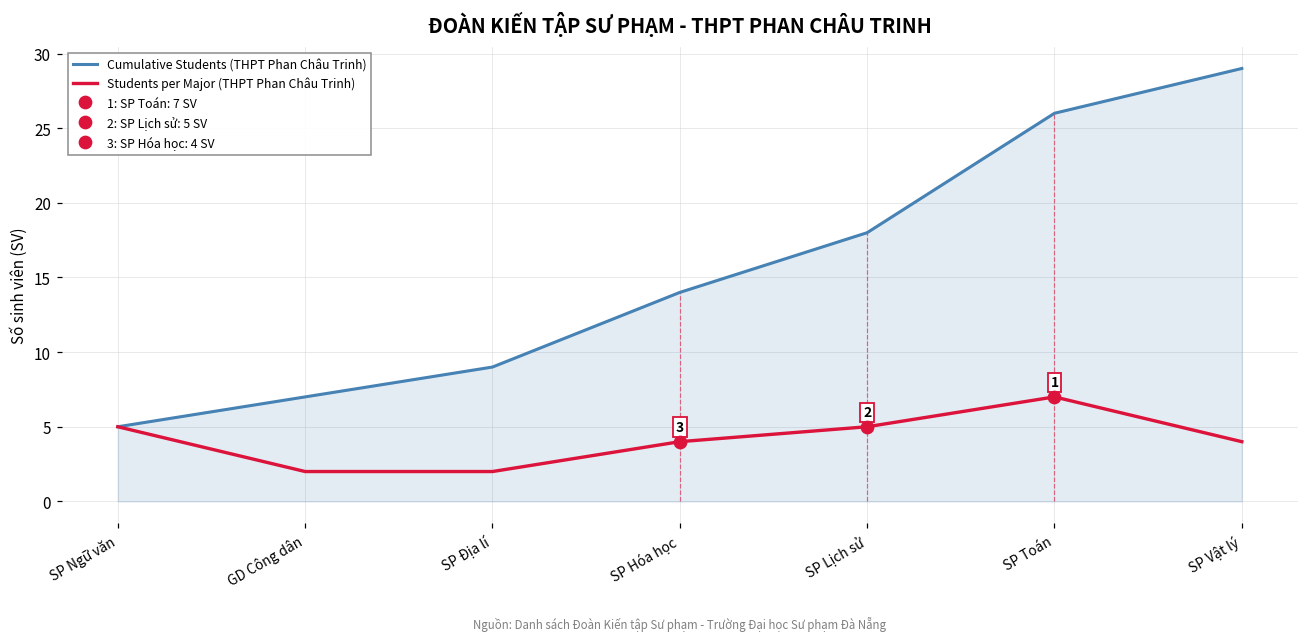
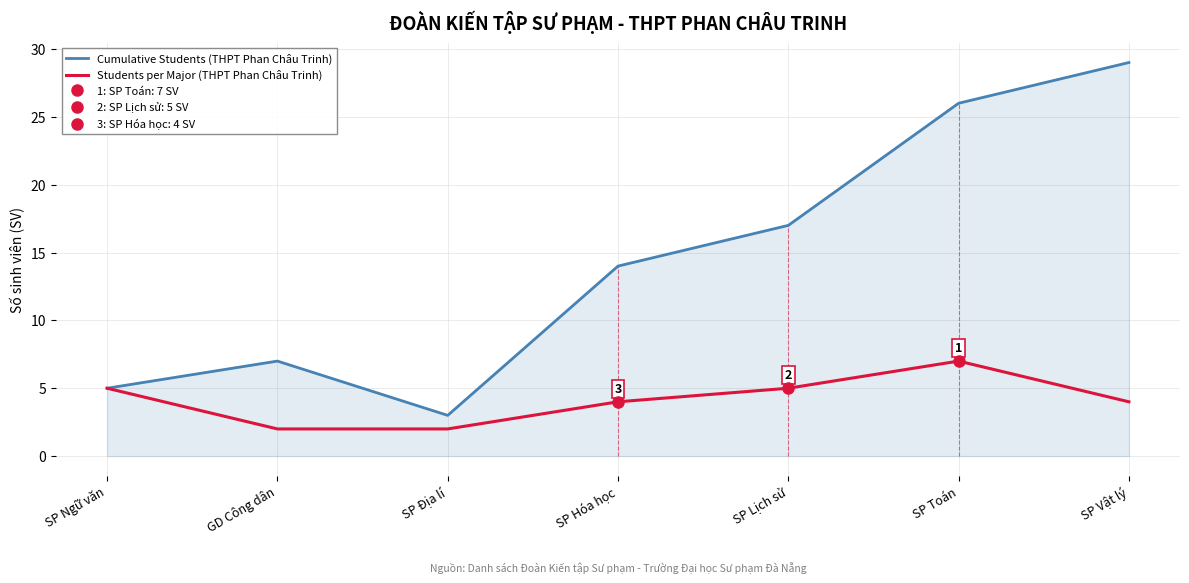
Cumulative Students (THPT Phan Châu Trinh), SP Địa lí: 9 -> 3
Cumulative Students (THPT Phan Châu Trinh), SP Lịch sử: 18 -> 17
